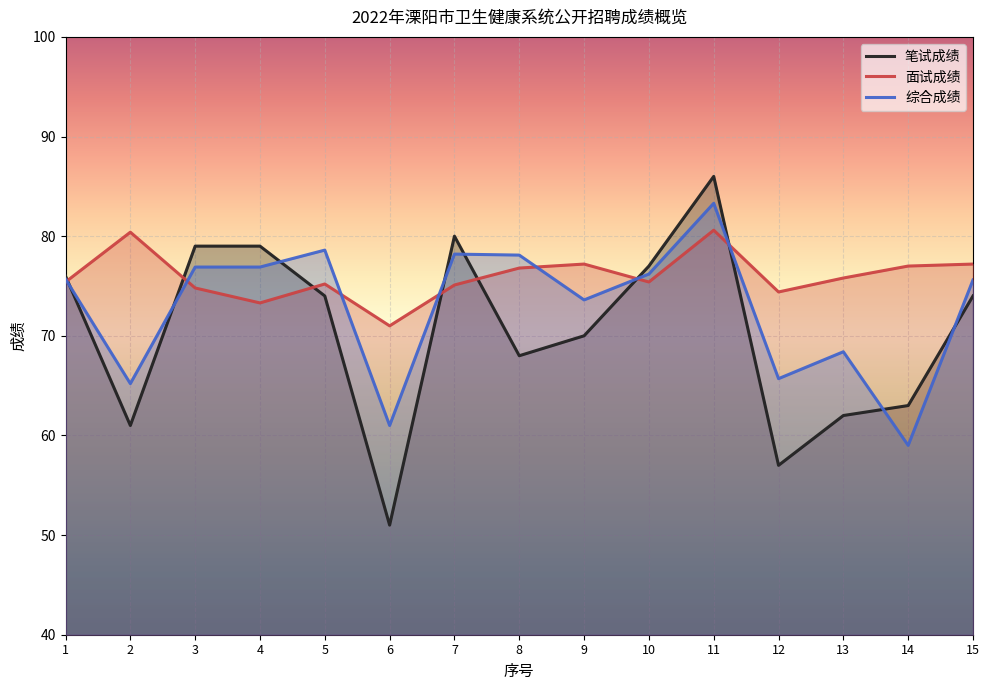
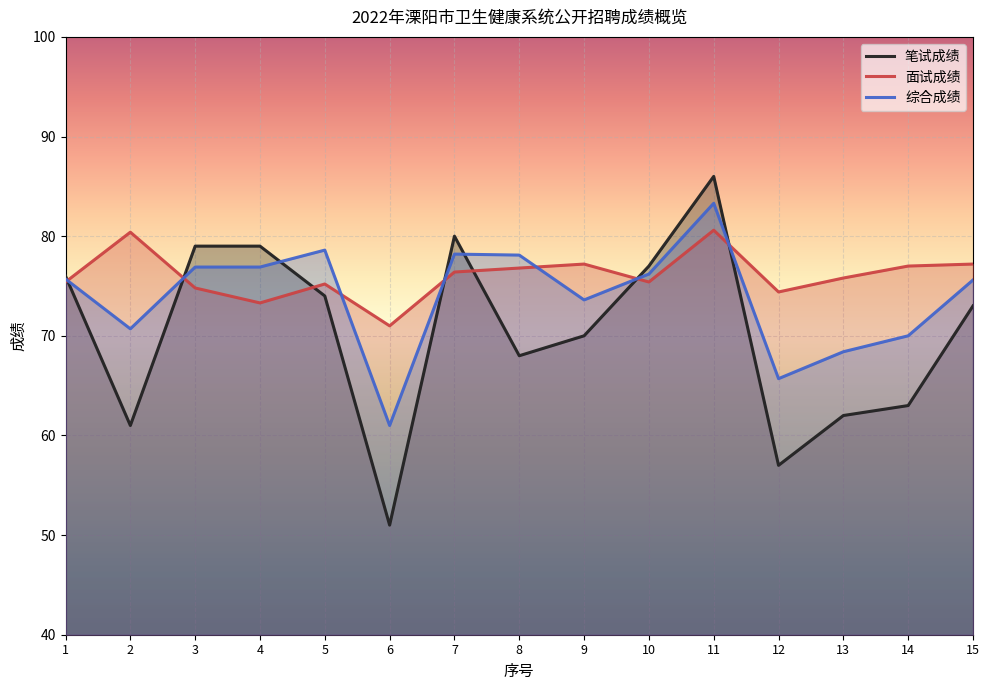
综合成绩, 2: 65 -> 71
面试成绩, 7: 75 -> 76
综合成绩, 14: 59 -> 70
笔试成绩, 15: 74 -> 73
